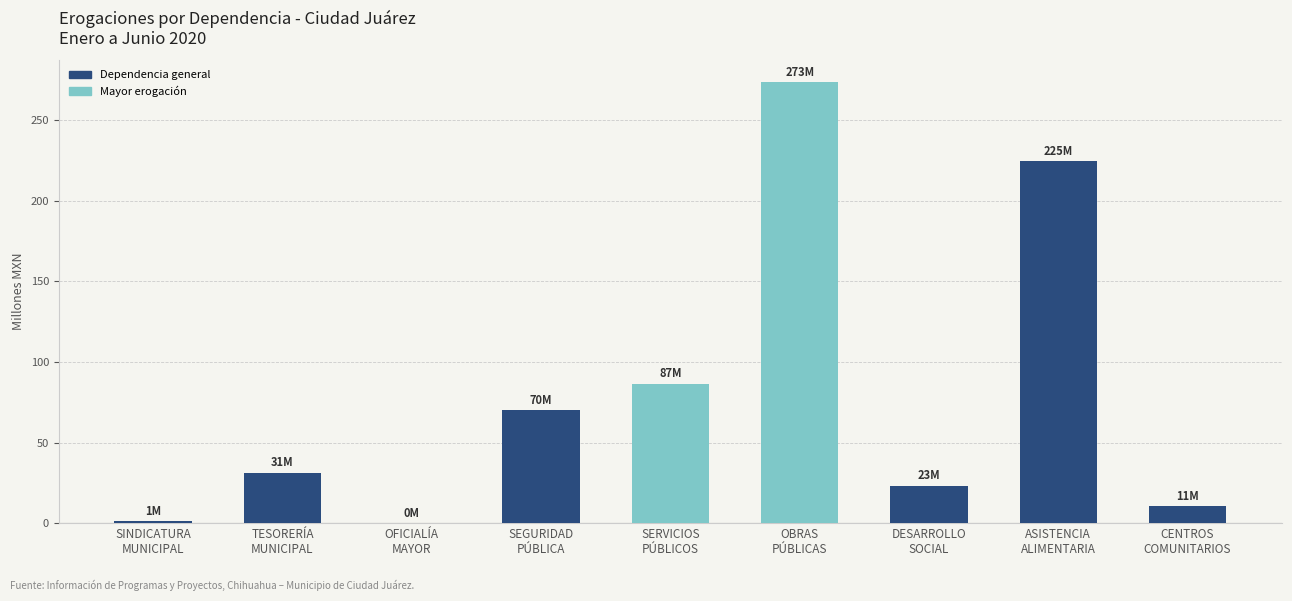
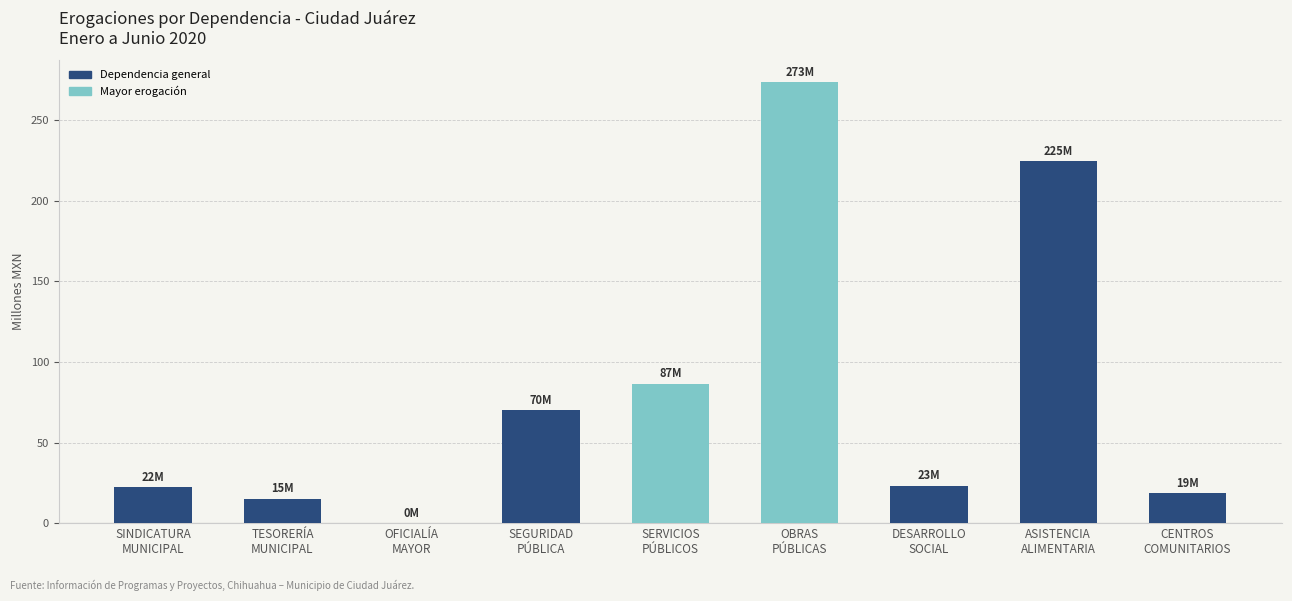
SINDICATURA MUNICIPAL: 1M -> 22M
TESORERÍA MUNICIPAL: 31M -> 15M
CENTROS COMUNITARIOS: 11M -> 19M
